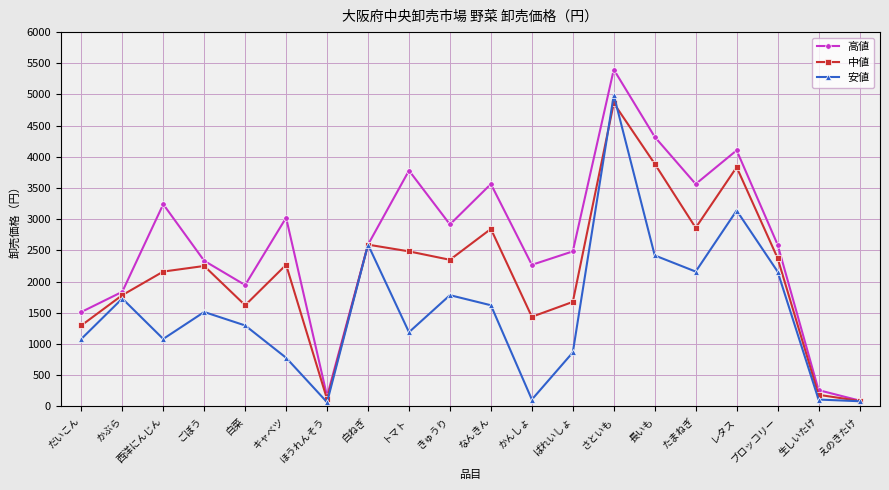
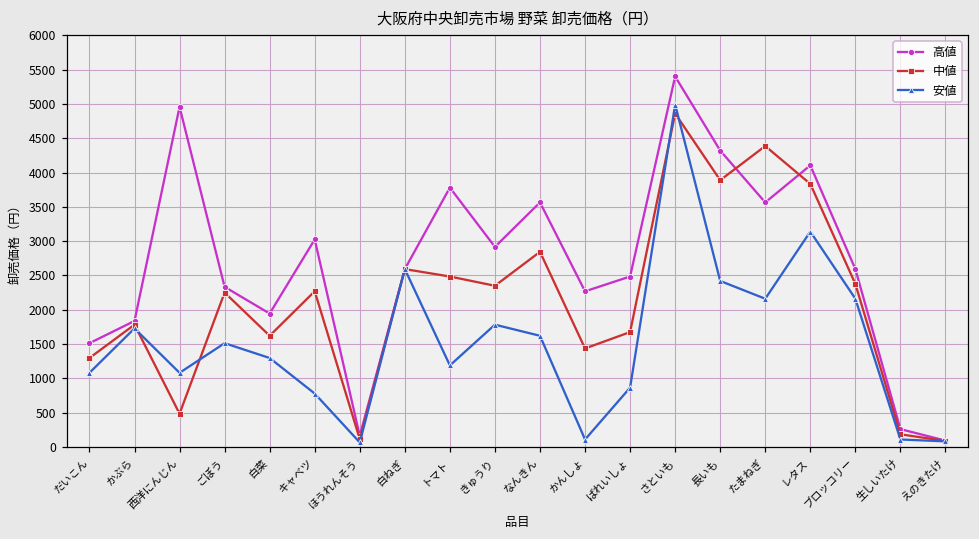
高値, 西洋にんじん: 3200 -> 5000
中値, 西洋にんじん: 2200 -> 500
中値, たまねぎ: 2900 -> 4400
